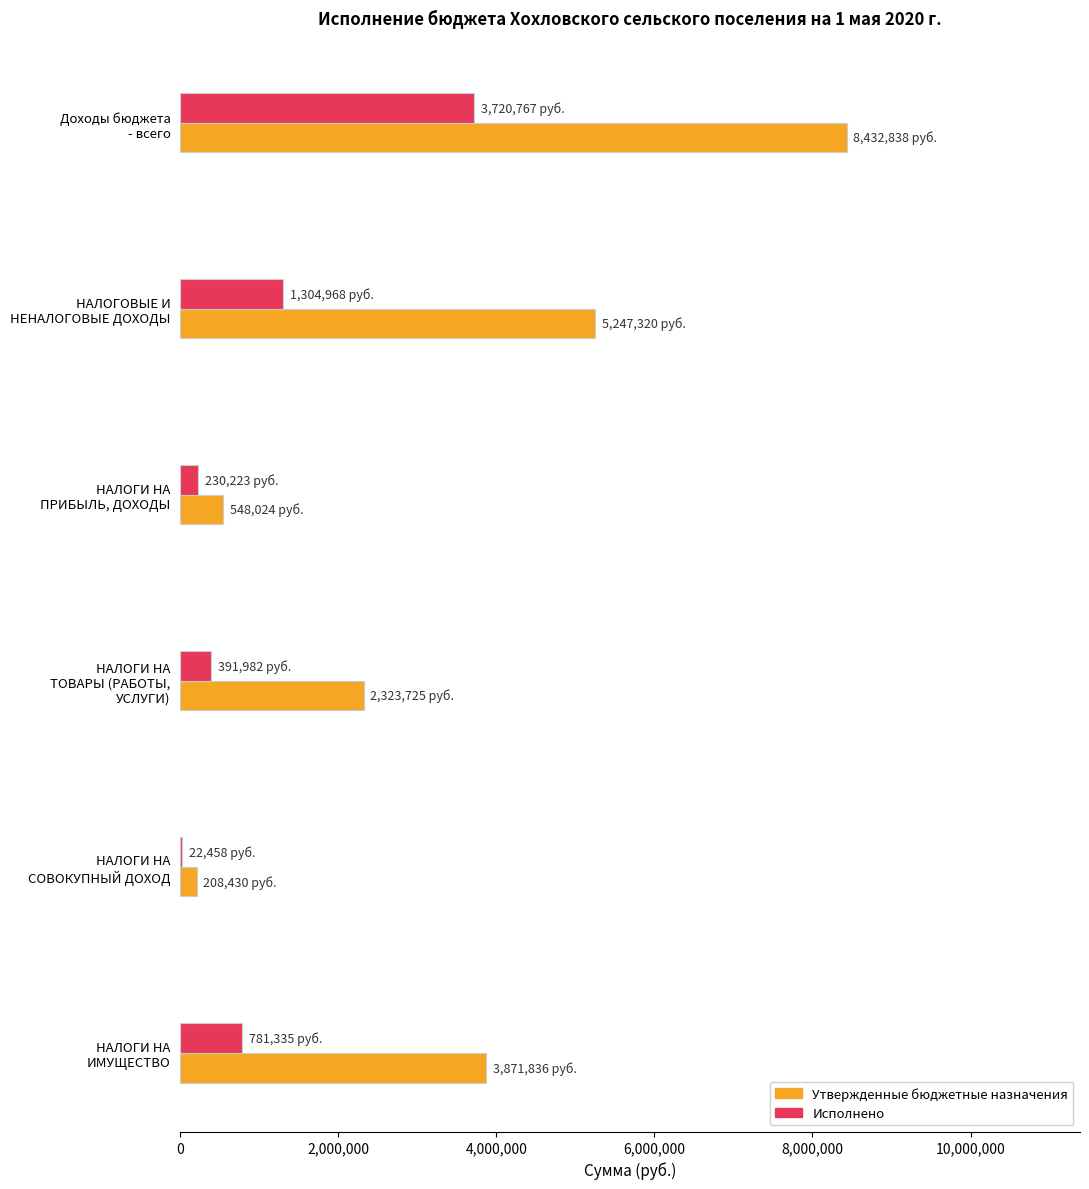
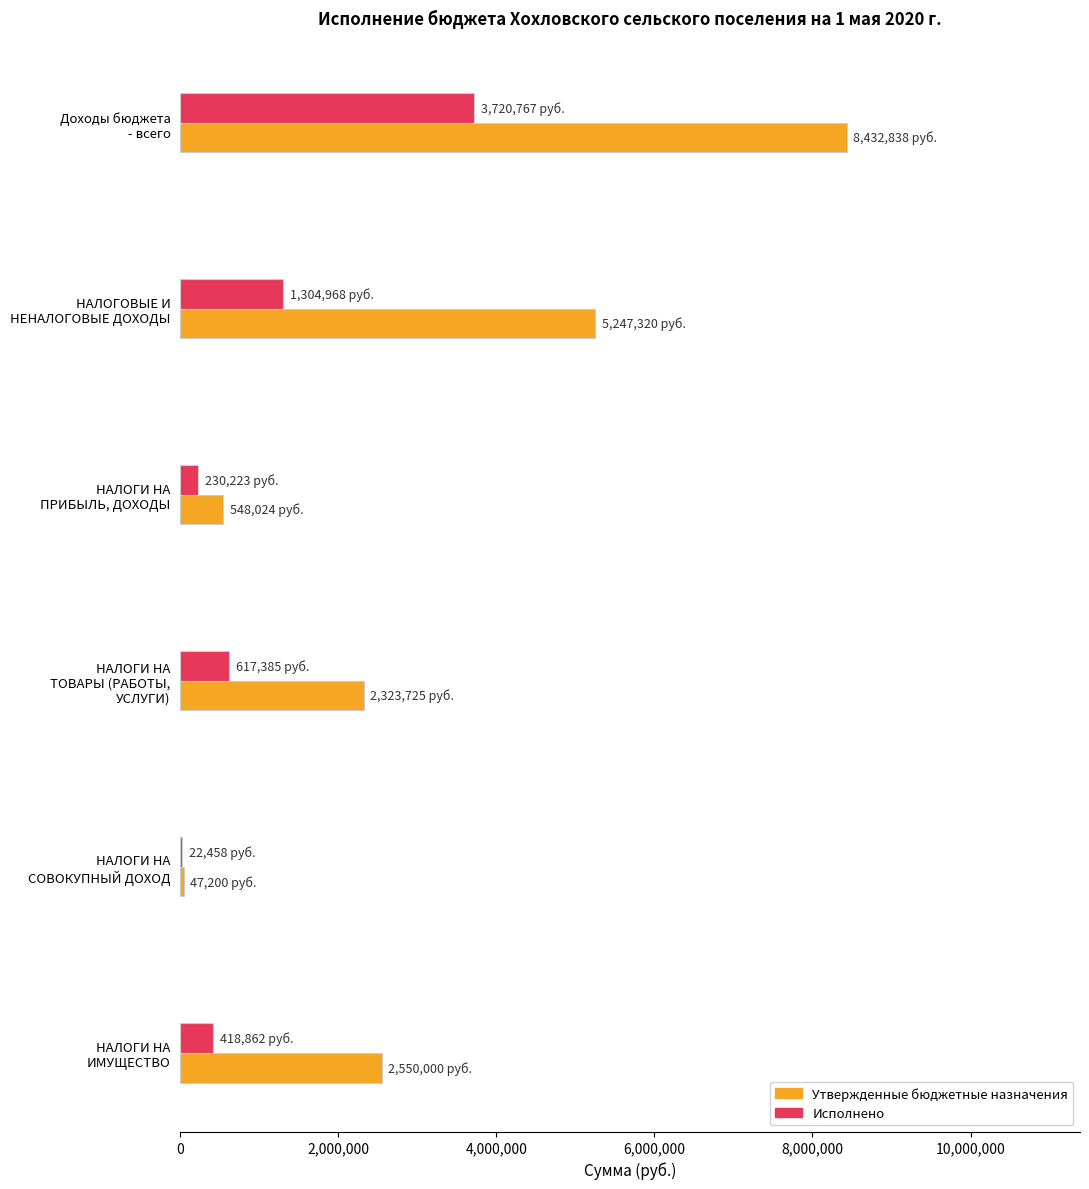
Исполнено, НАЛОГИ НА ТОВАРЫ (РАБОТЫ, УСЛУГИ): 391,982 -> 617,385
Утвержденные бюджетные назначения, НАЛОГИ НА СОВОКУПНЫЙ ДОХОД: 208,430 -> 47,200
Исполнено, НАЛОГИ НА ИМУЩЕСТВО: 781,335 -> 418,862
Утвержденные бюджетные назначения, НАЛОГИ НА ИМУЩЕСТВО: 3,871,836 -> 2,550,000
